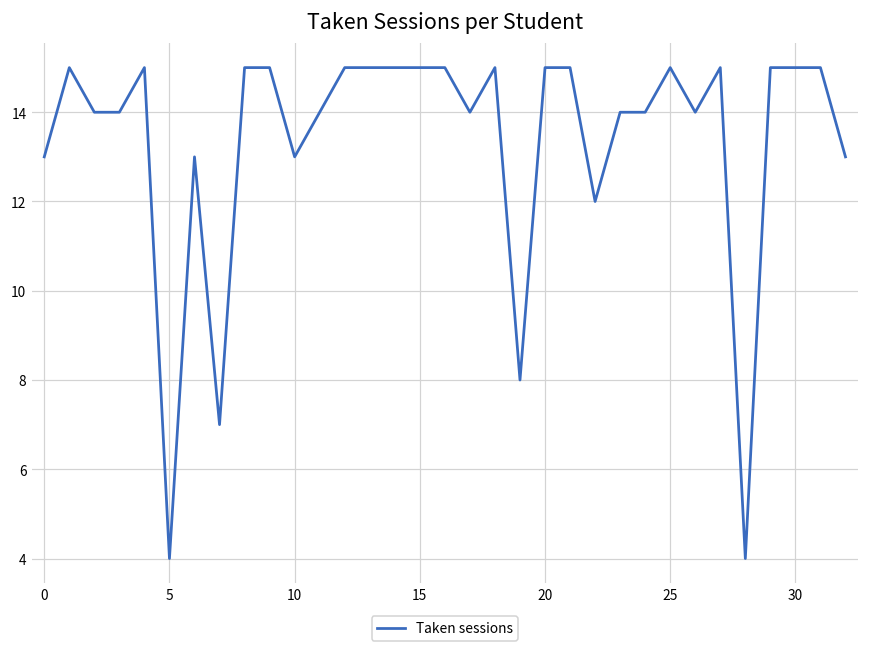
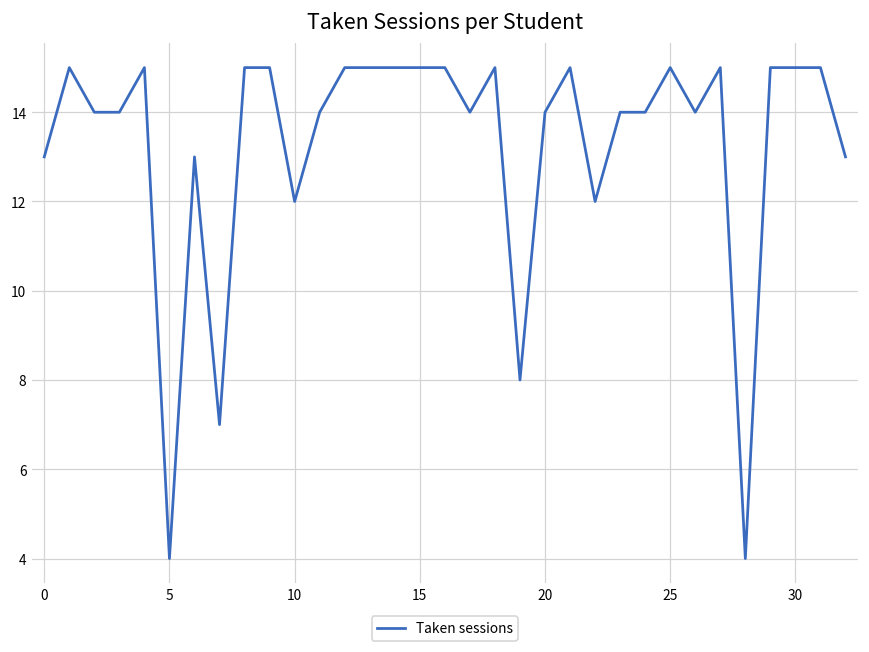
10: 13 -> 12
20: 15 -> 14
